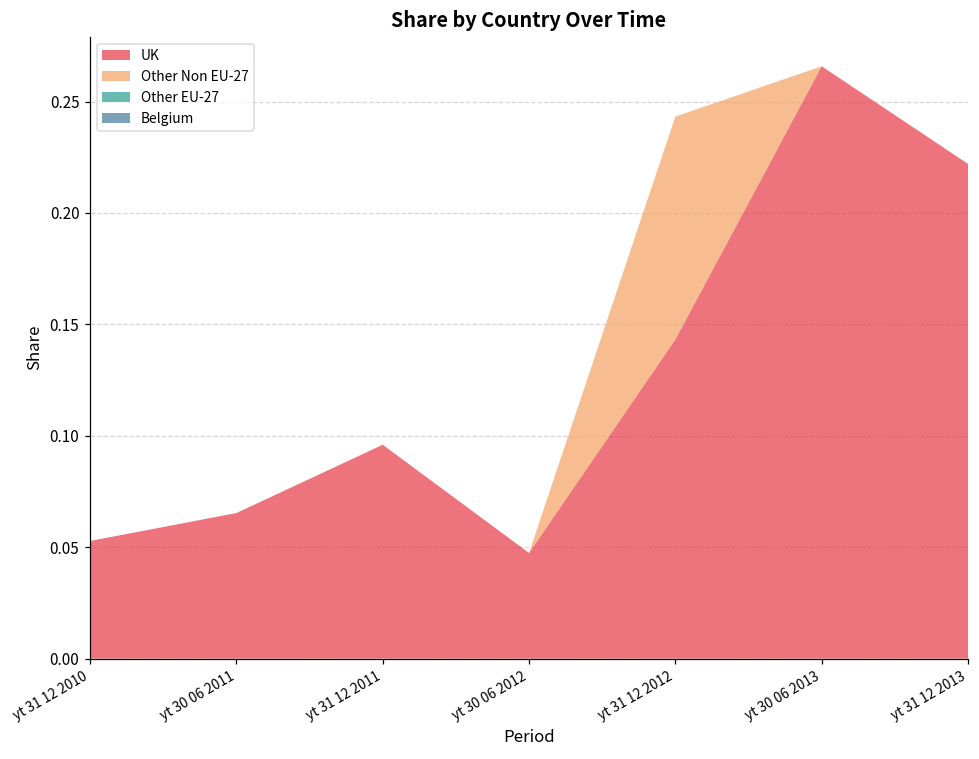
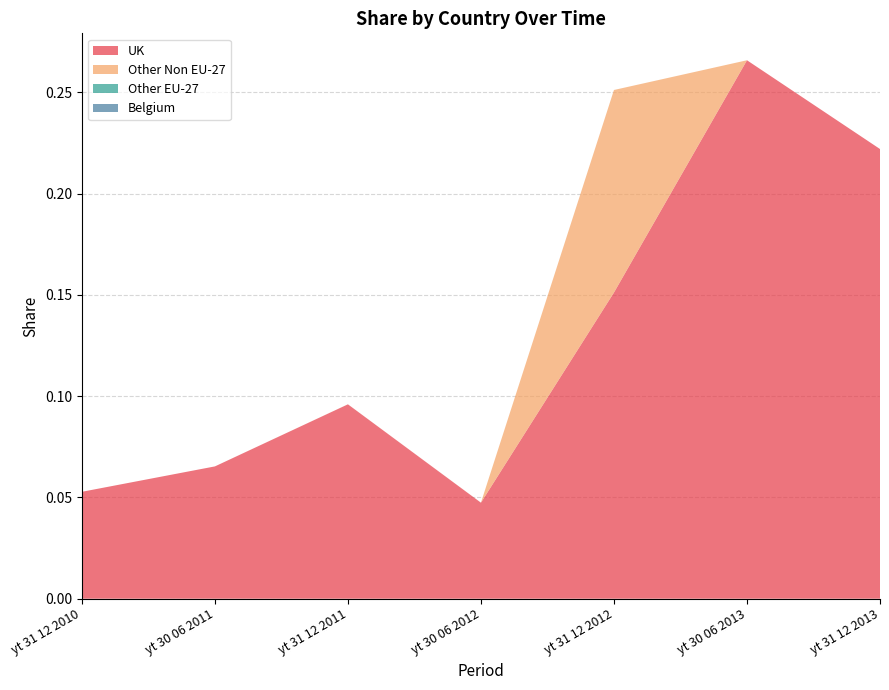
UK, yt 31 12 2012: 0.143 -> 0.151
